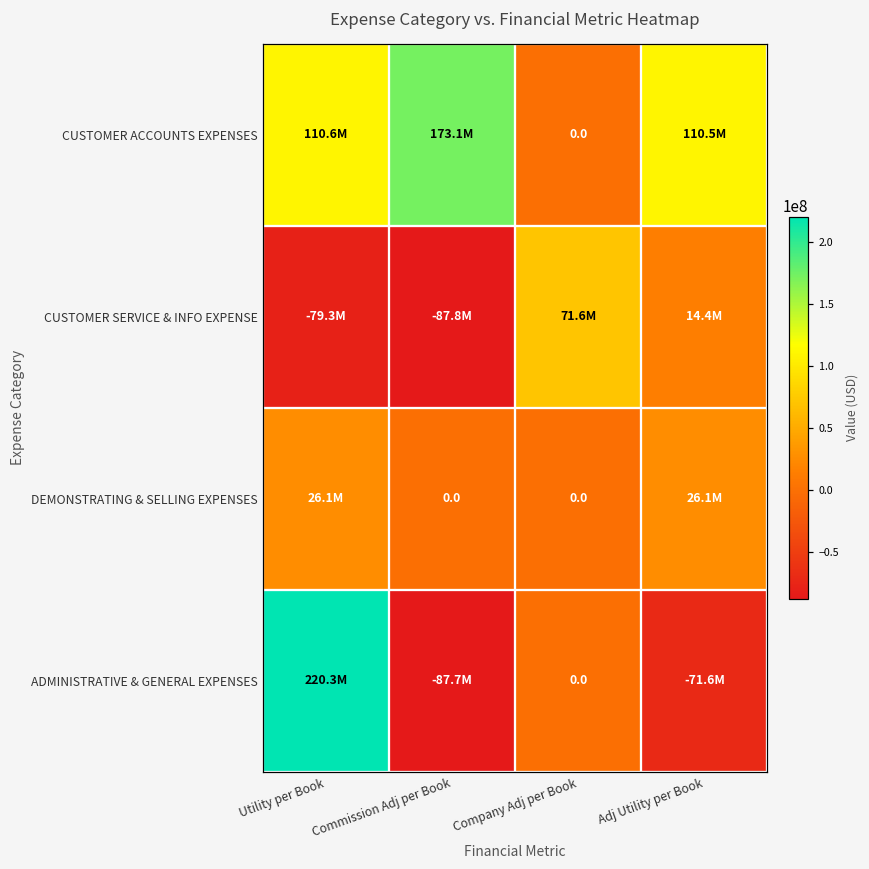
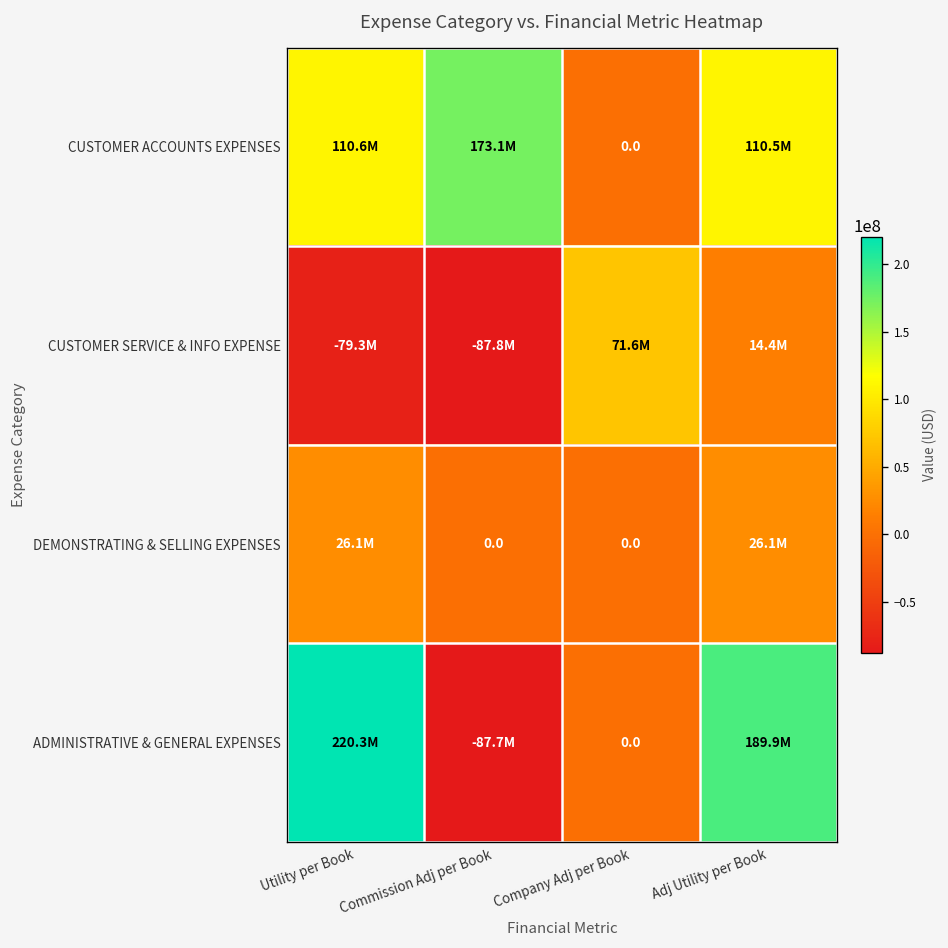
ADMINISTRATIVE & GENERAL EXPENSES, Adj Utility per Book: -71.6M -> 189.9M
